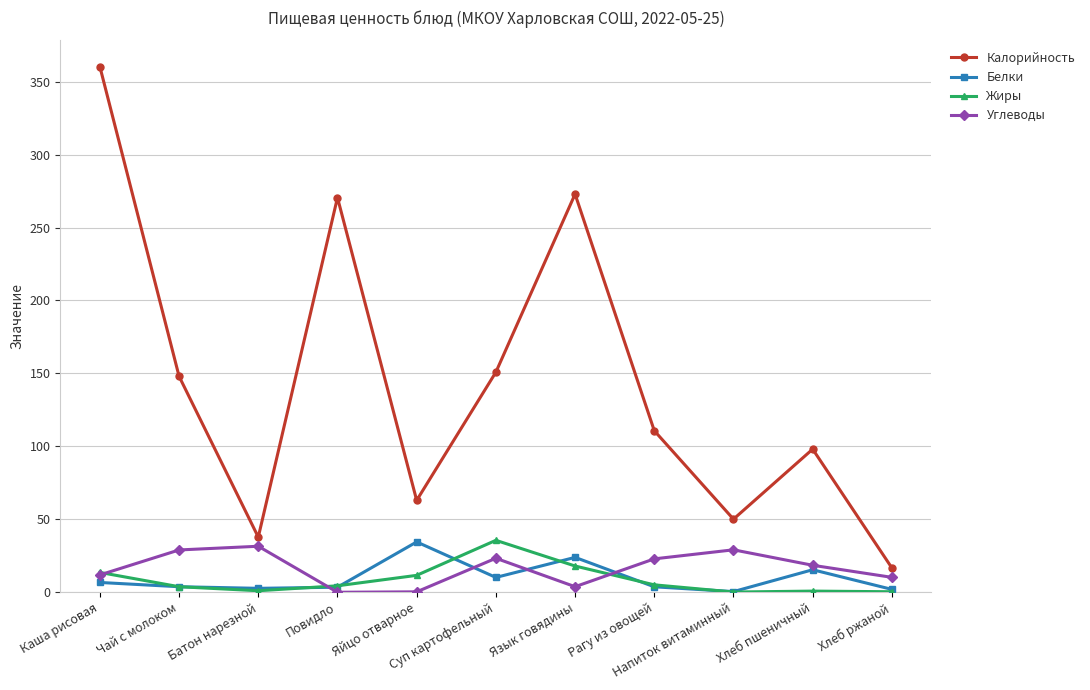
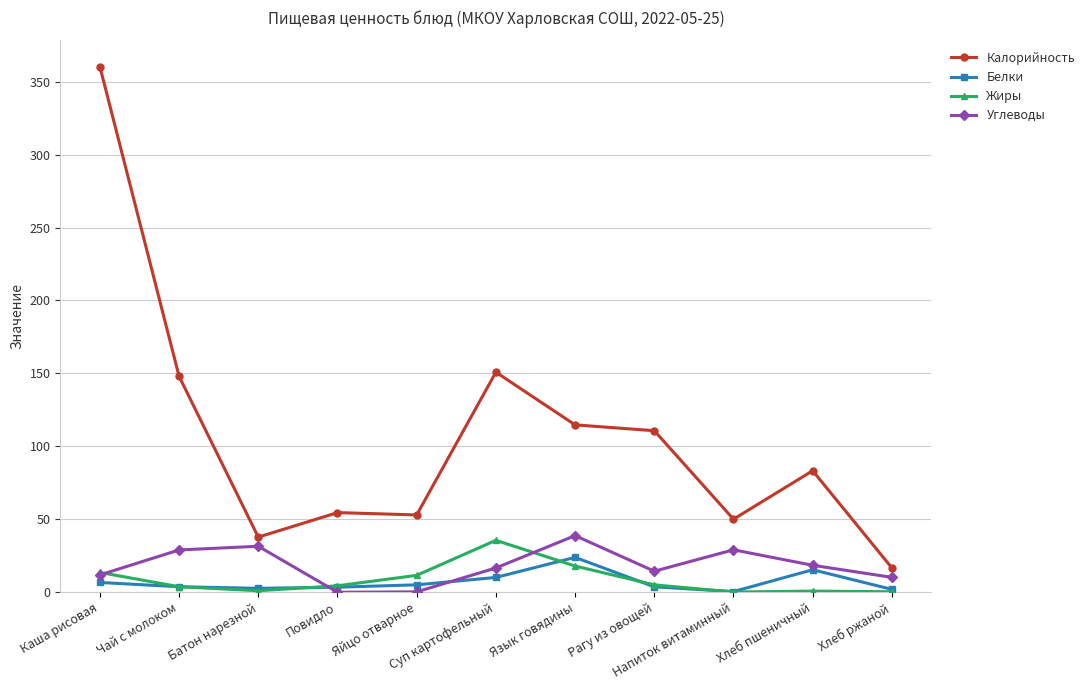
Калорийность, Повидло: 271 -> 55
Калорийность, Яйцо отварное: 63 -> 53
Белки, Яйцо отварное: 35 -> 5
Углеводы, Суп картофельный: 23 -> 17
Калорийность, Язык говядины: 273 -> 115
Углеводы, Язык говядины: 4 -> 39
Углеводы, Рагу из овощей: 23 -> 14
Калорийность, Хлеб пшеничный: 98 -> 83
